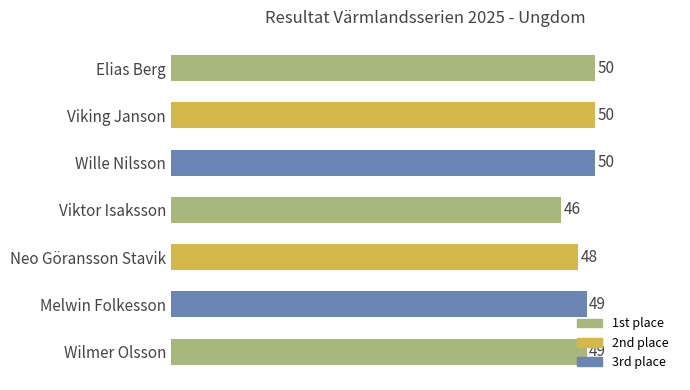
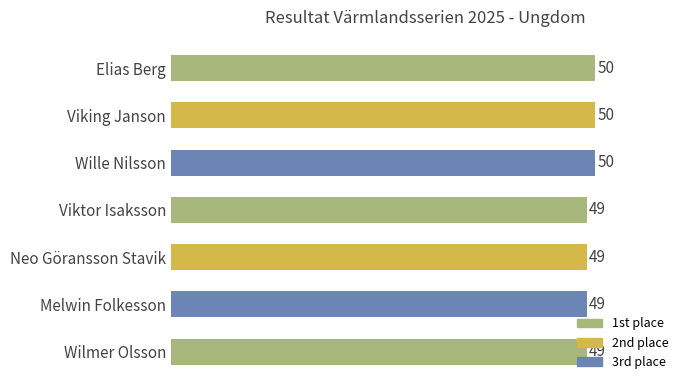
Viktor Isaksson: 46 -> 49
Neo Göransson Stavik: 48 -> 49
